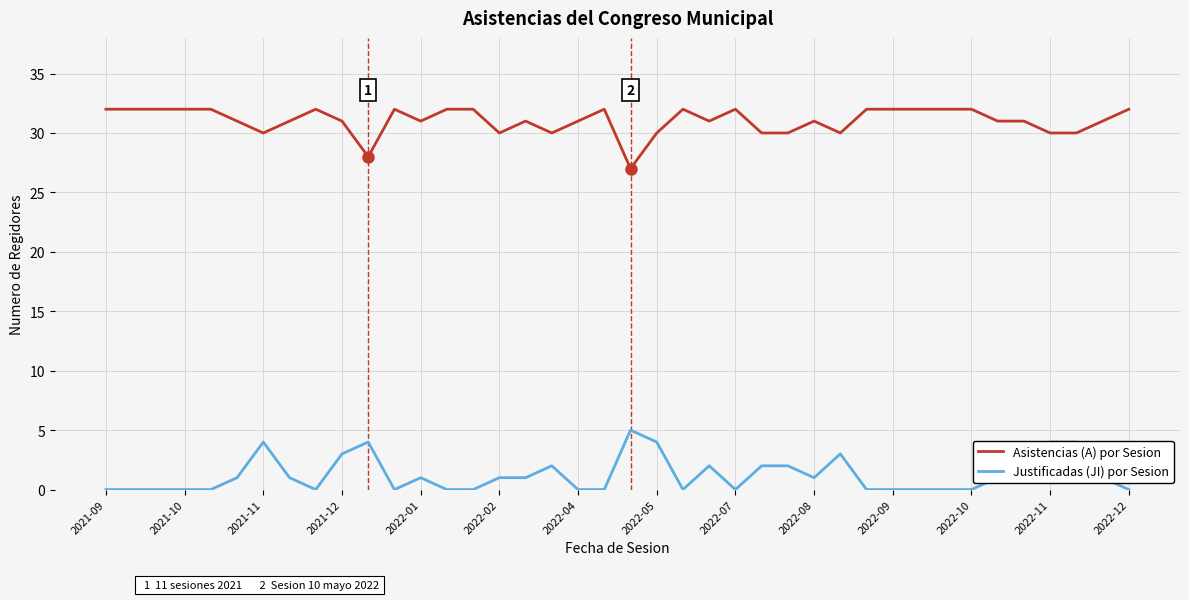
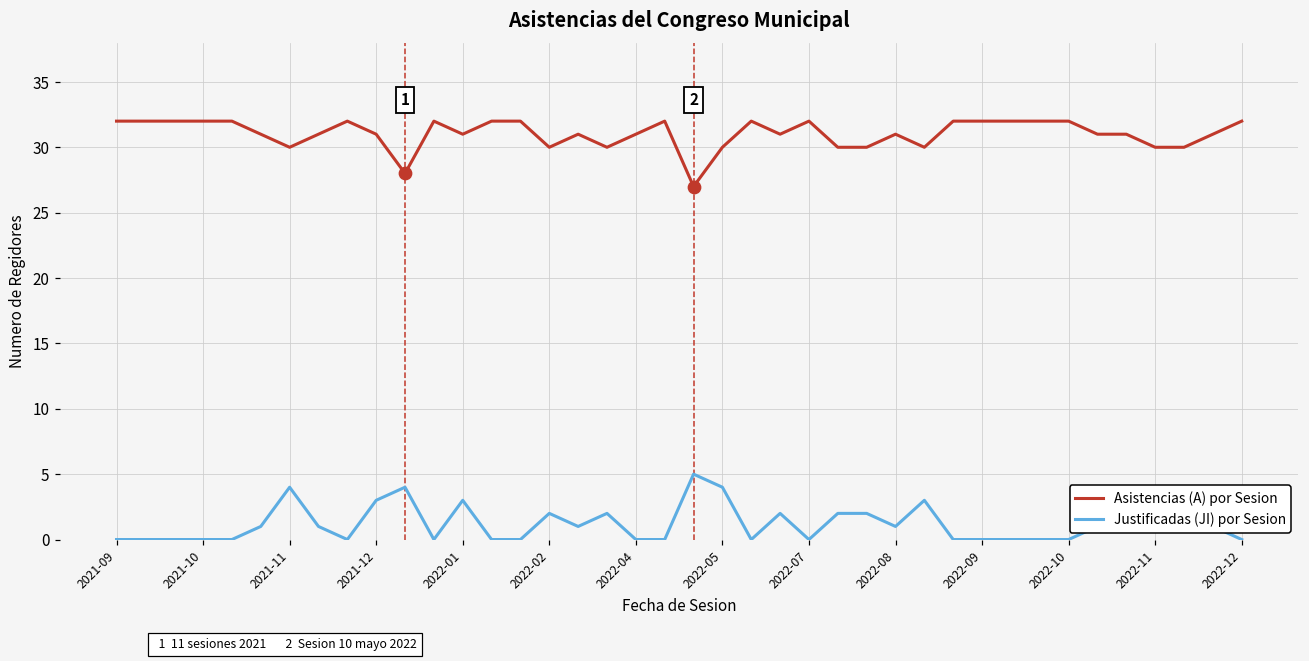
Justificadas (JI) por Sesion, 2022-01: 1 -> 3
Justificadas (JI) por Sesion, 2022-02: 1 -> 2
